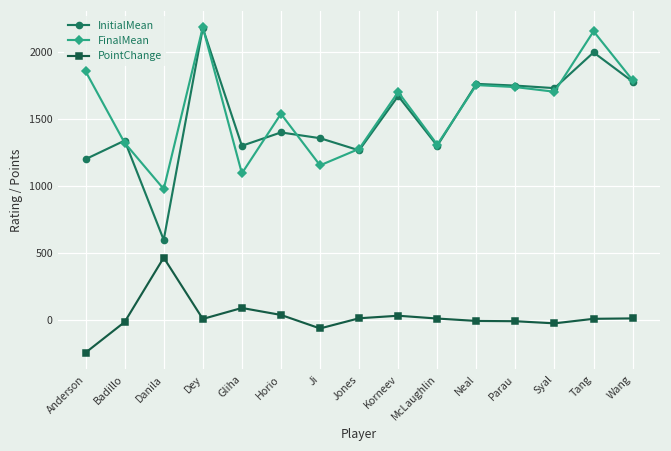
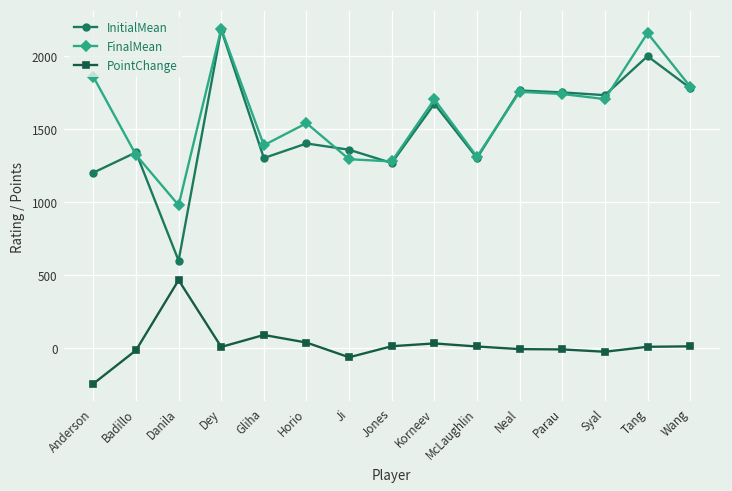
FinalMean, Gliha: 1090 -> 1390
FinalMean, Ji: 1150 -> 1290
